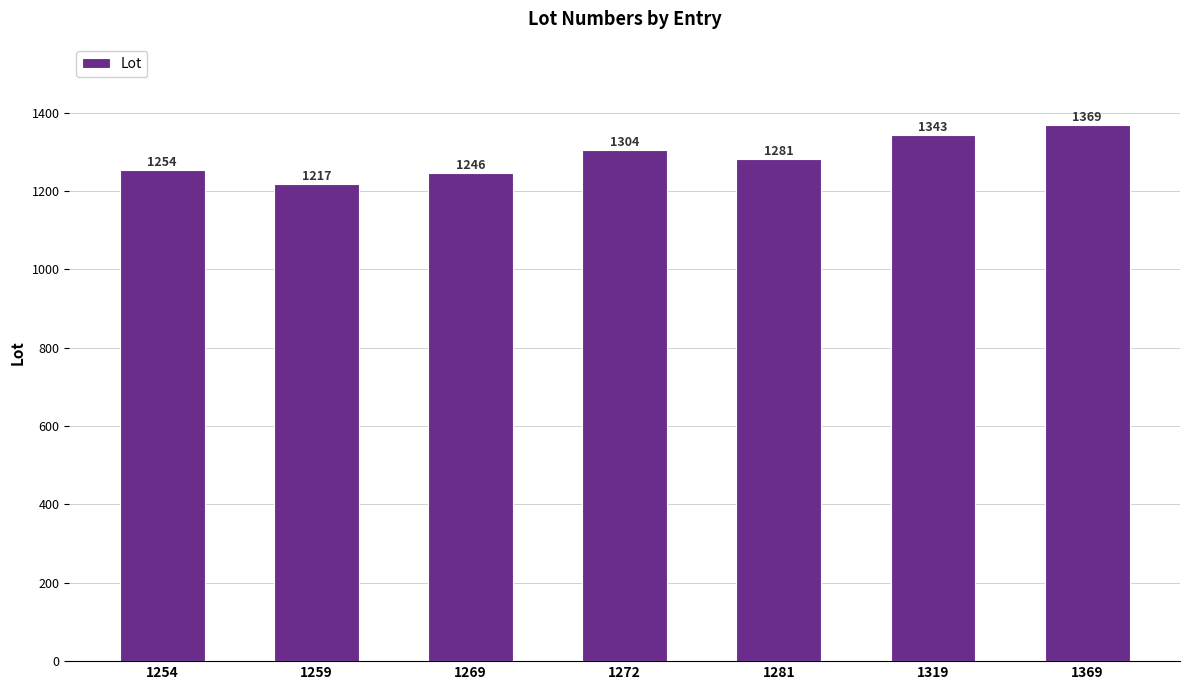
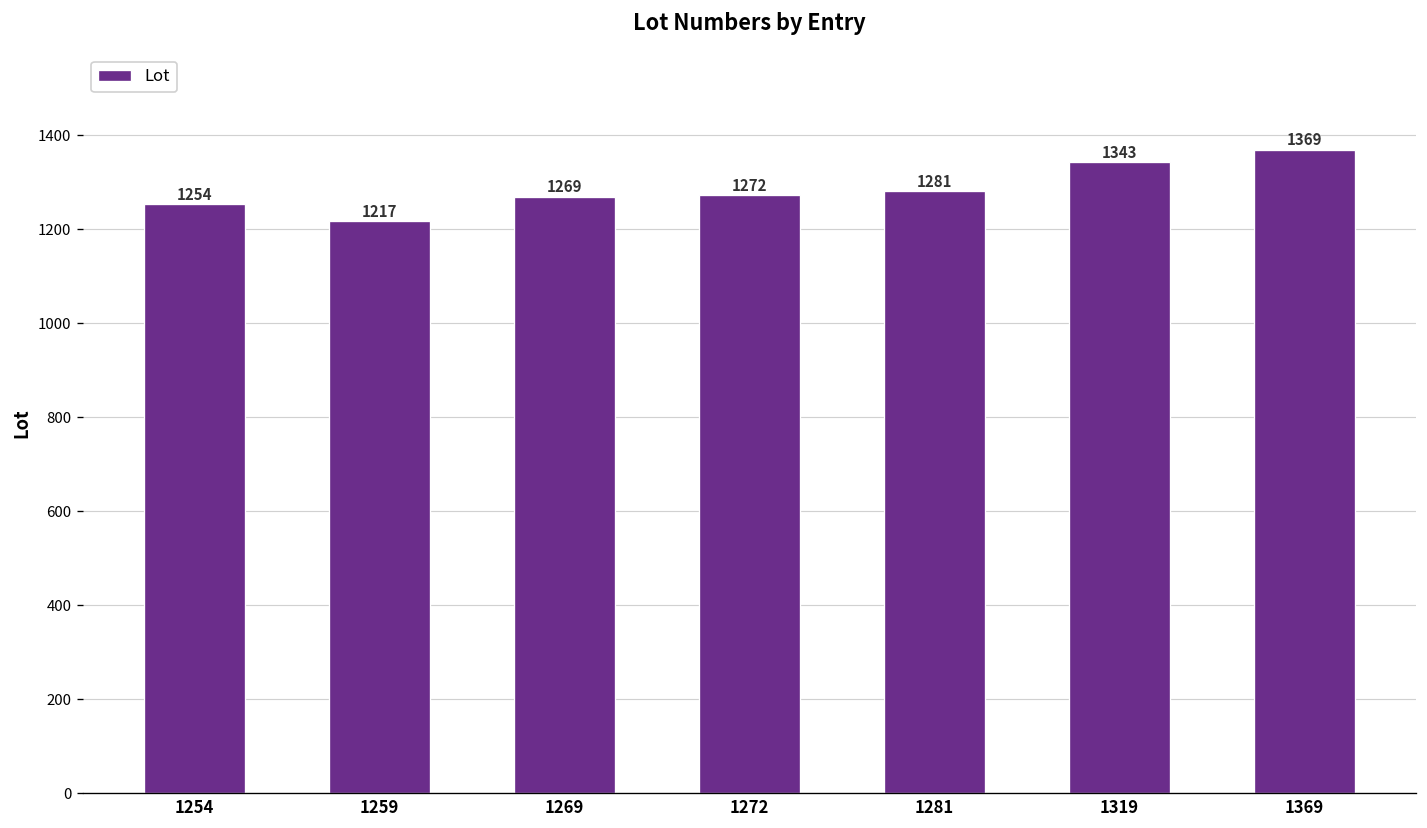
1269: 1246 -> 1269
1272: 1304 -> 1272
